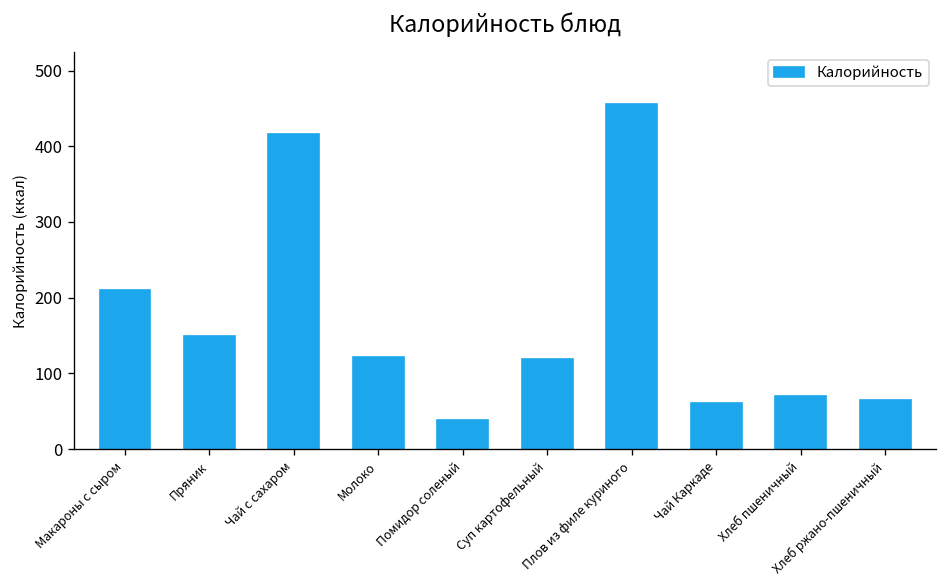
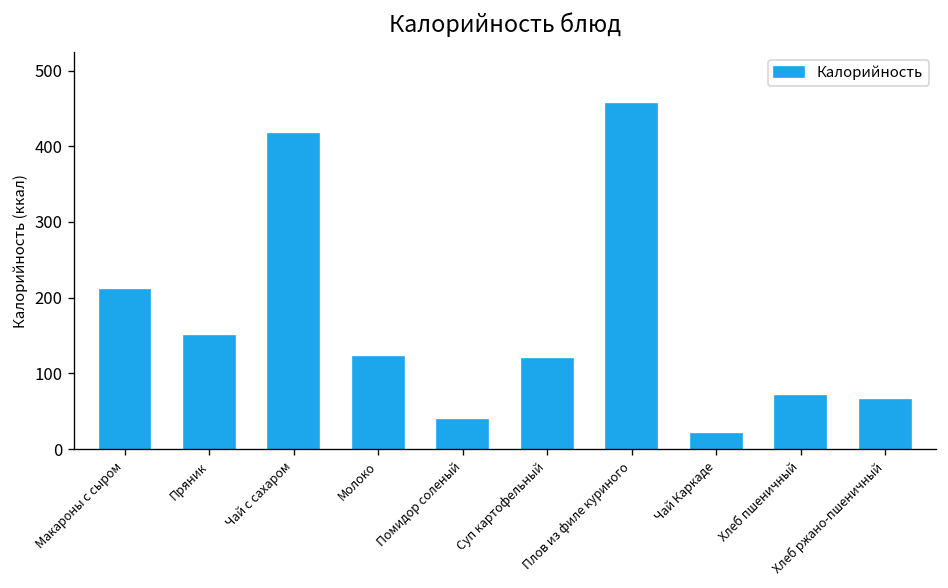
Чай Каркаде: 60 -> 20
